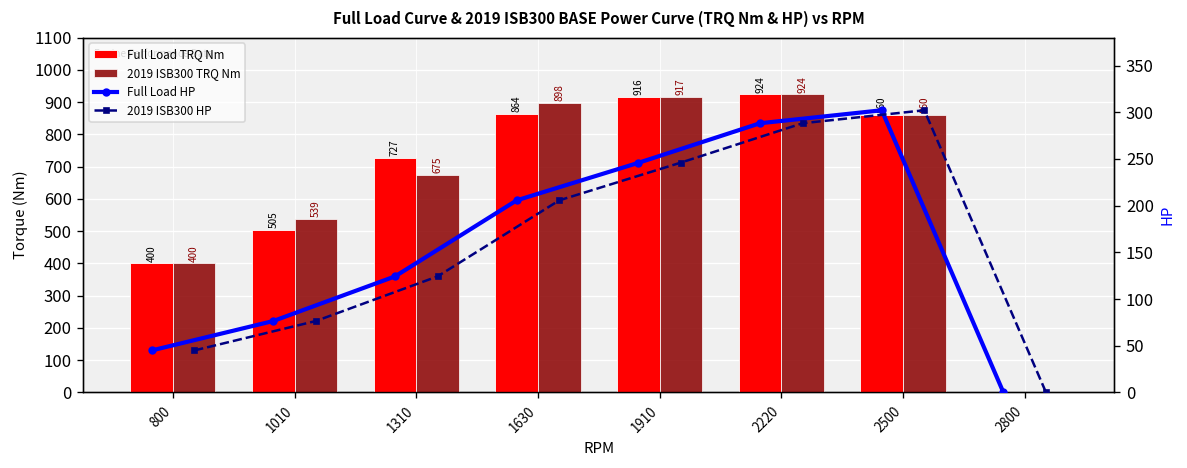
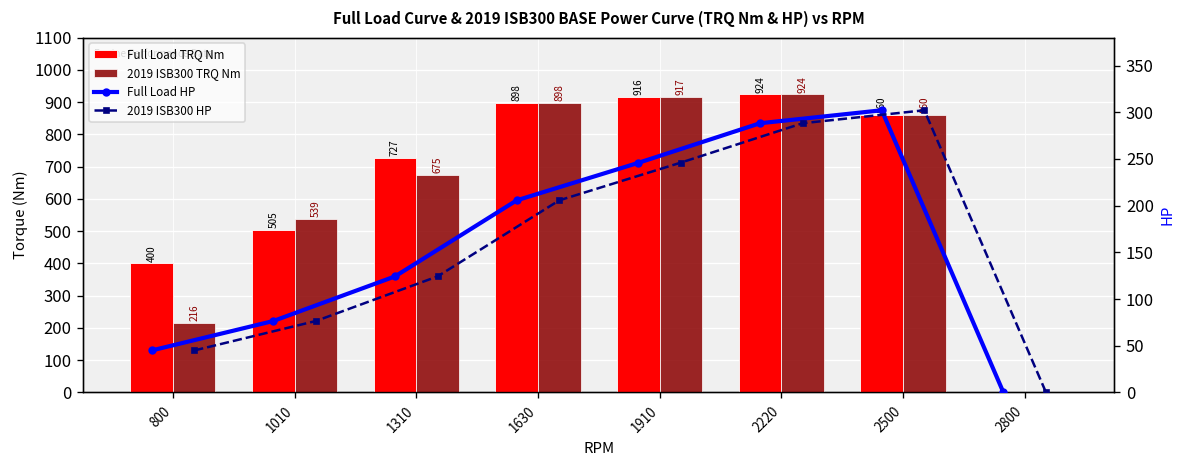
2019 ISB300 TRQ Nm, 800: 400 -> 216
Full Load TRQ Nm, 1630: 864 -> 898
